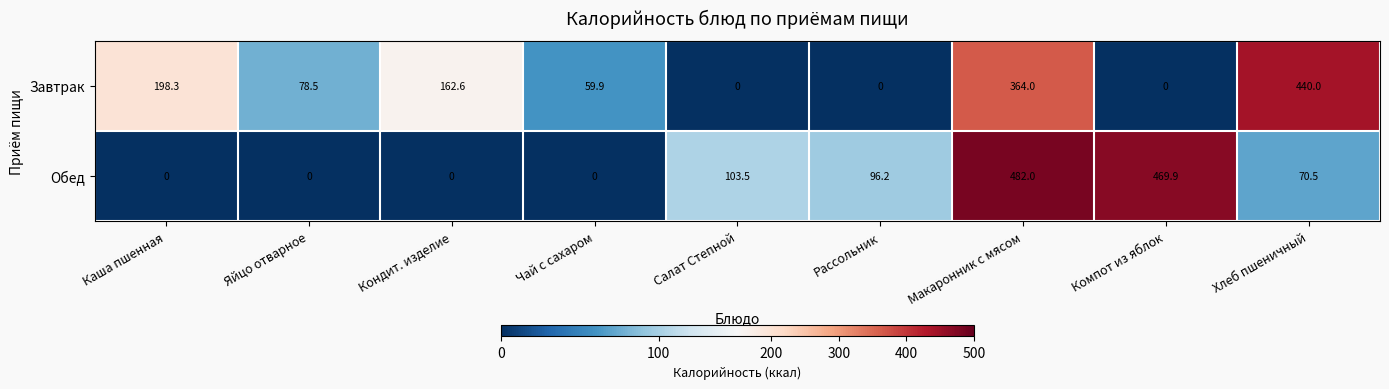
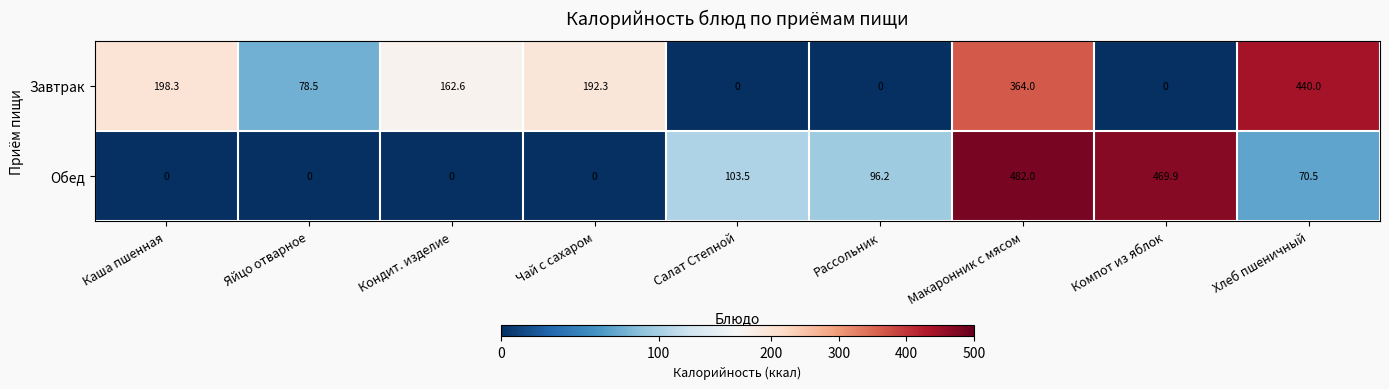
Завтрак, Чай с сахаром: 59.9 -> 192.3
